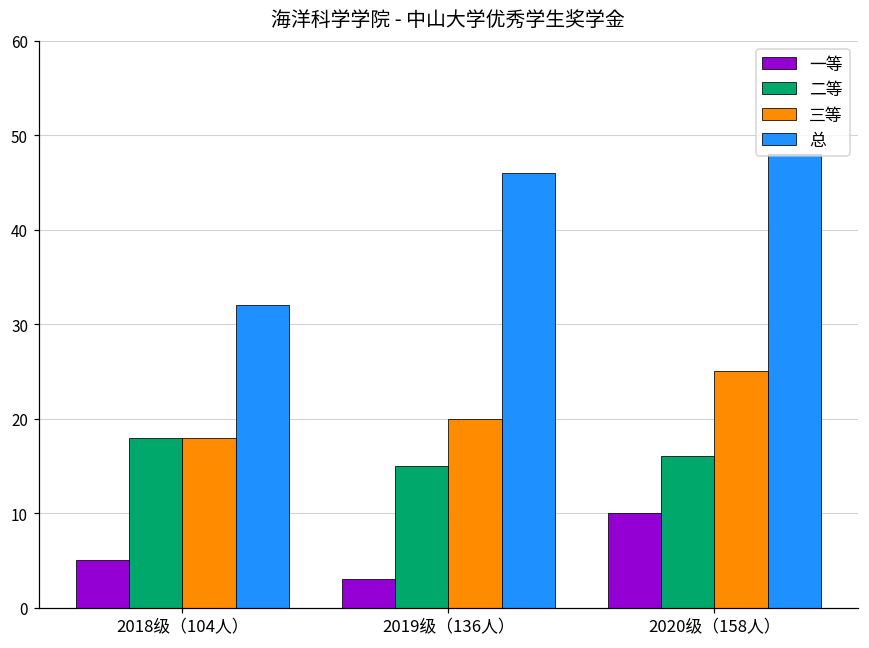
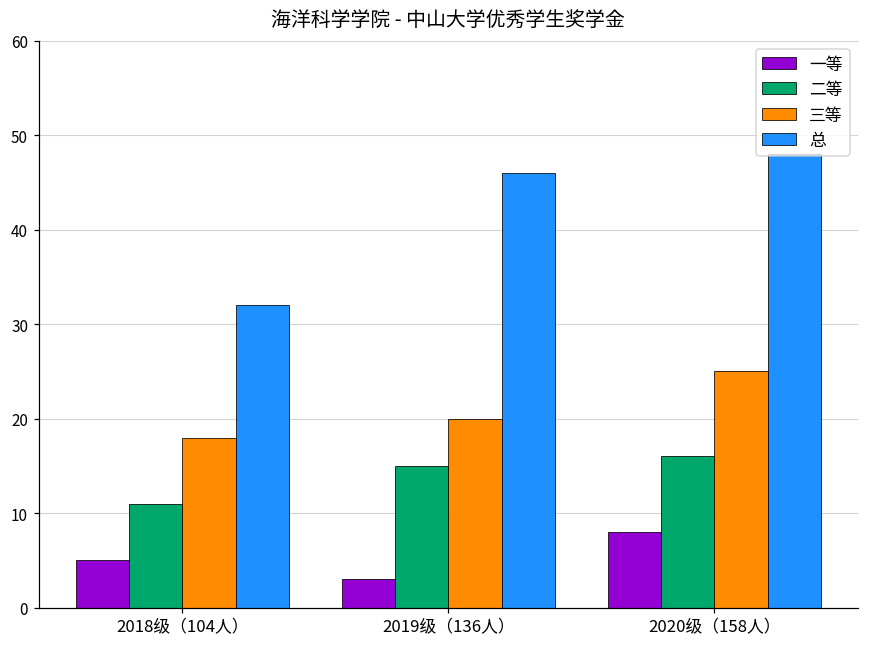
二等, 2018级（104人）: 18 -> 11
一等, 2020级（158人）: 10 -> 8
